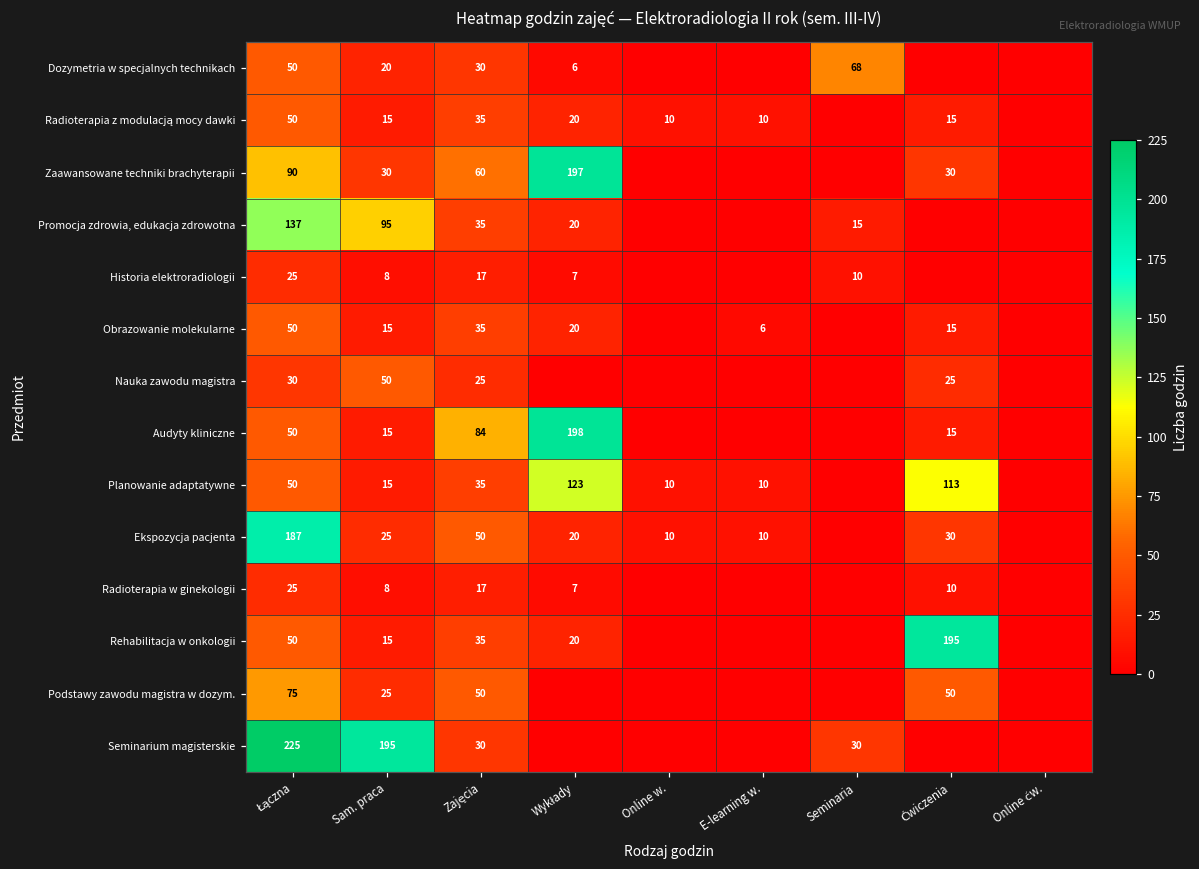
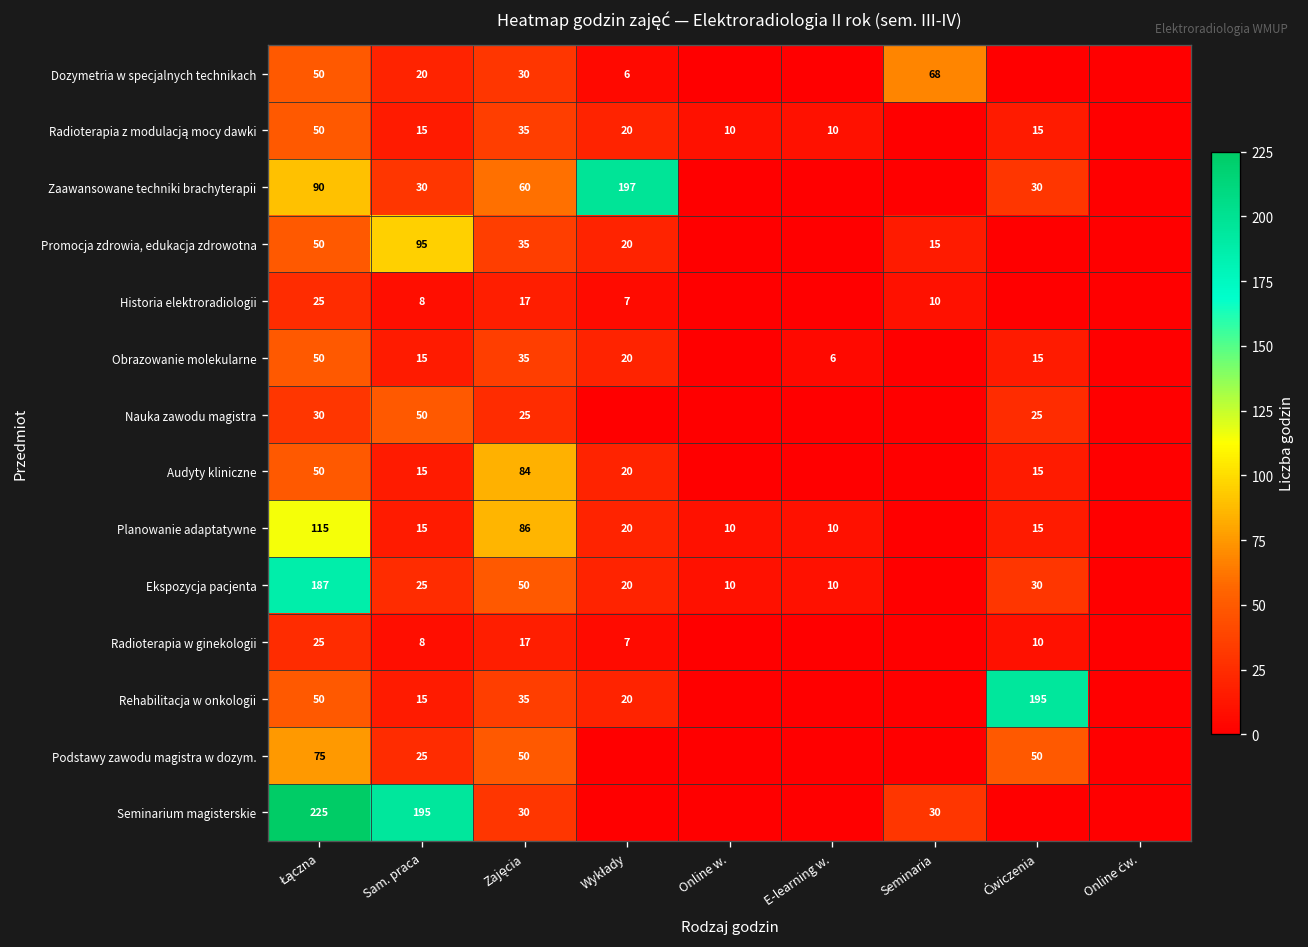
Promocja zdrowia, edukacja zdrowotna, Łączna: 137 -> 50
Audyty kliniczne, Wykłady: 198 -> 20
Planowanie adaptatywne, Łączna: 50 -> 115
Planowanie adaptatywne, Zajęcia: 35 -> 86
Planowanie adaptatywne, Wykłady: 123 -> 20
Planowanie adaptatywne, Ćwiczenia: 113 -> 15
